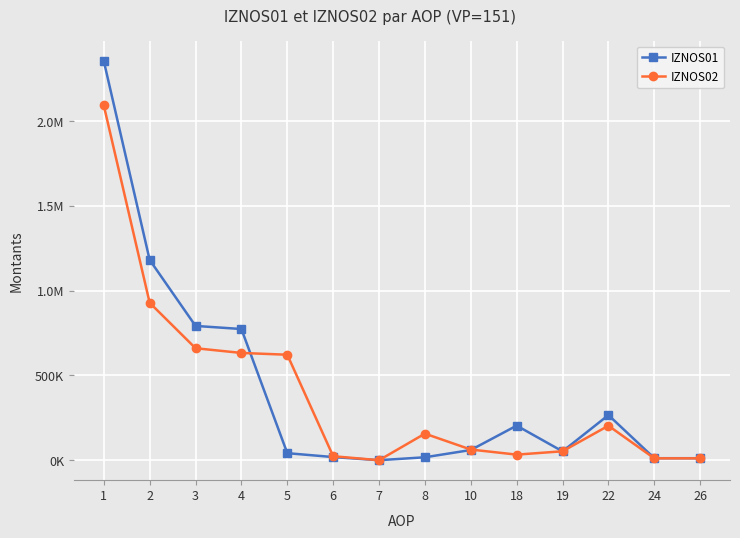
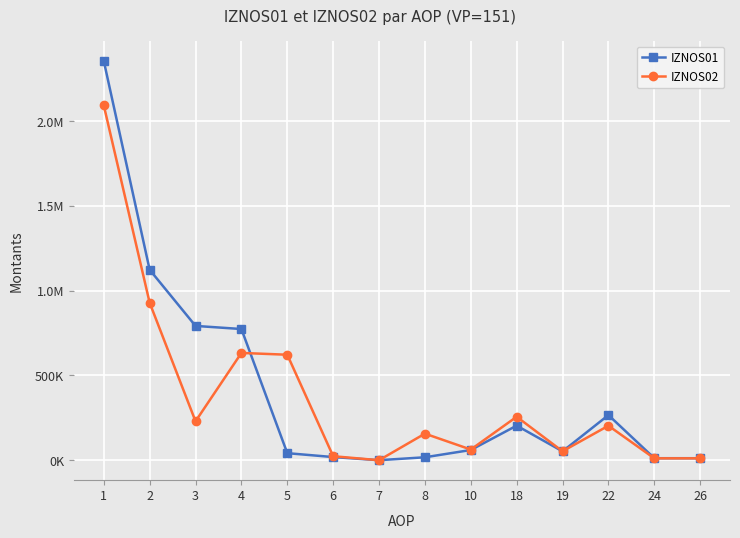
IZNOS01, 2: 1180000 -> 1120000
IZNOS02, 3: 660000 -> 230000
IZNOS02, 18: 30000 -> 260000
